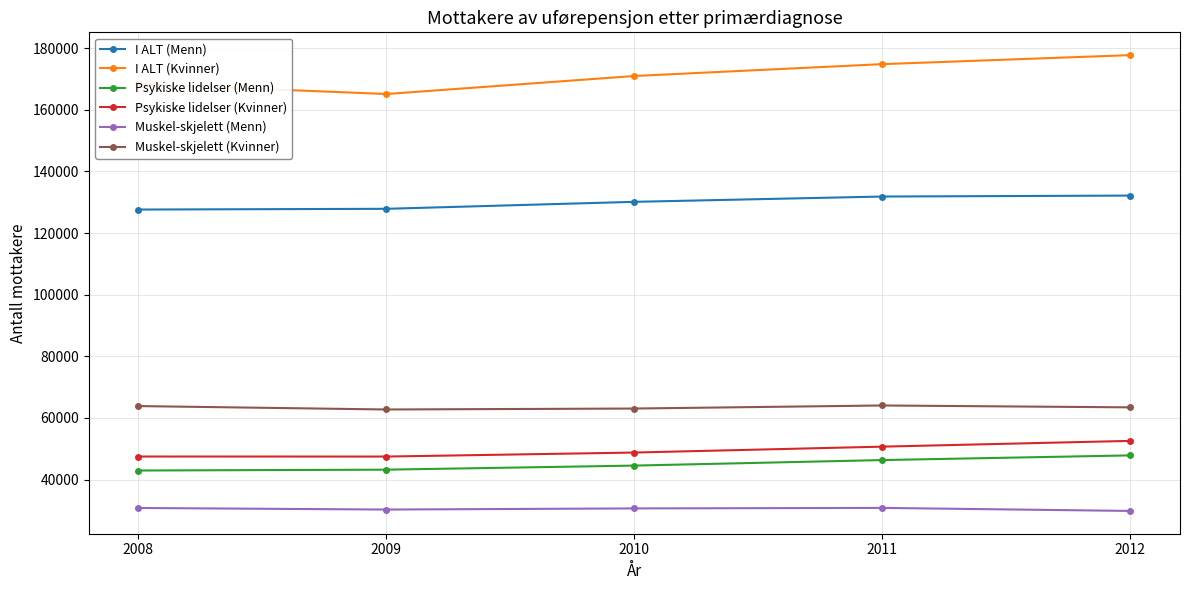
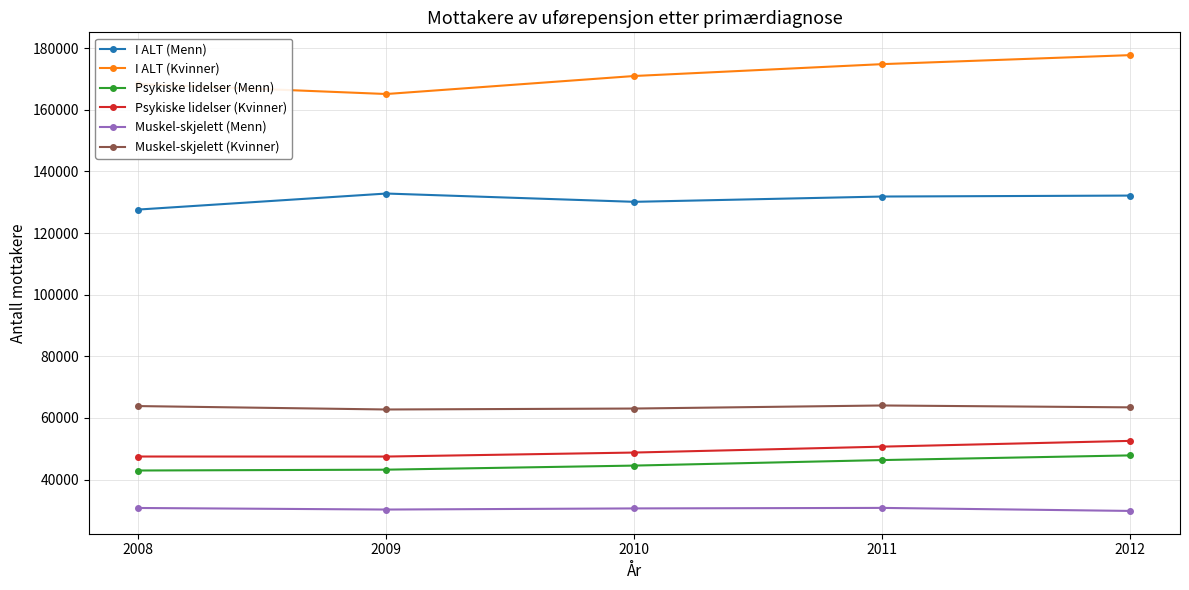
I ALT (Menn), 2009: 128000 -> 133000
